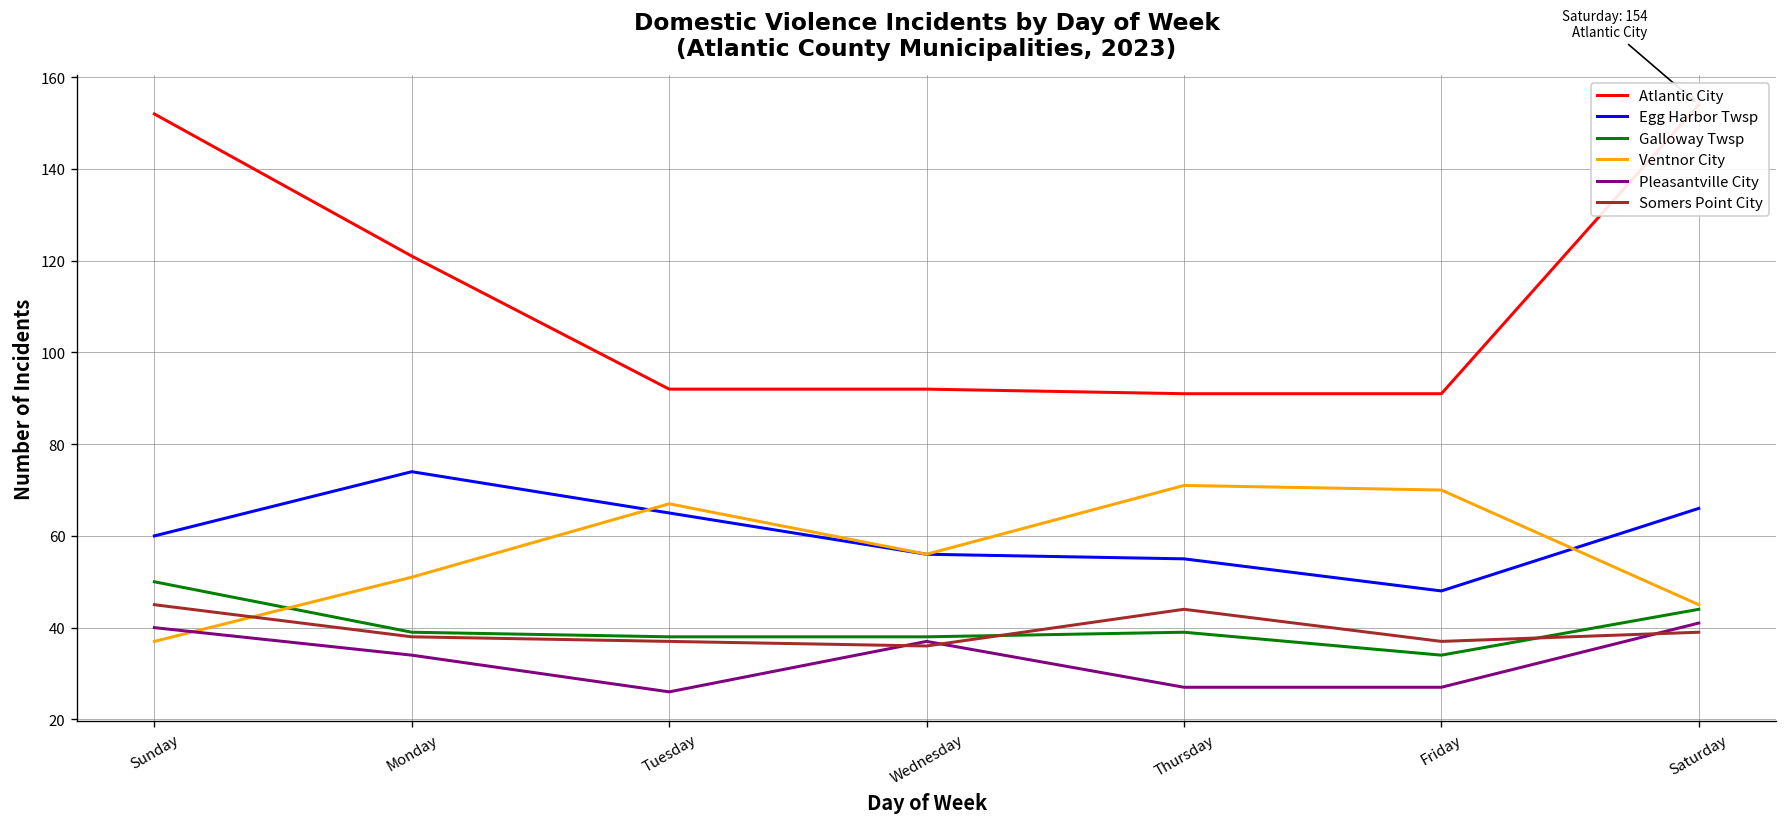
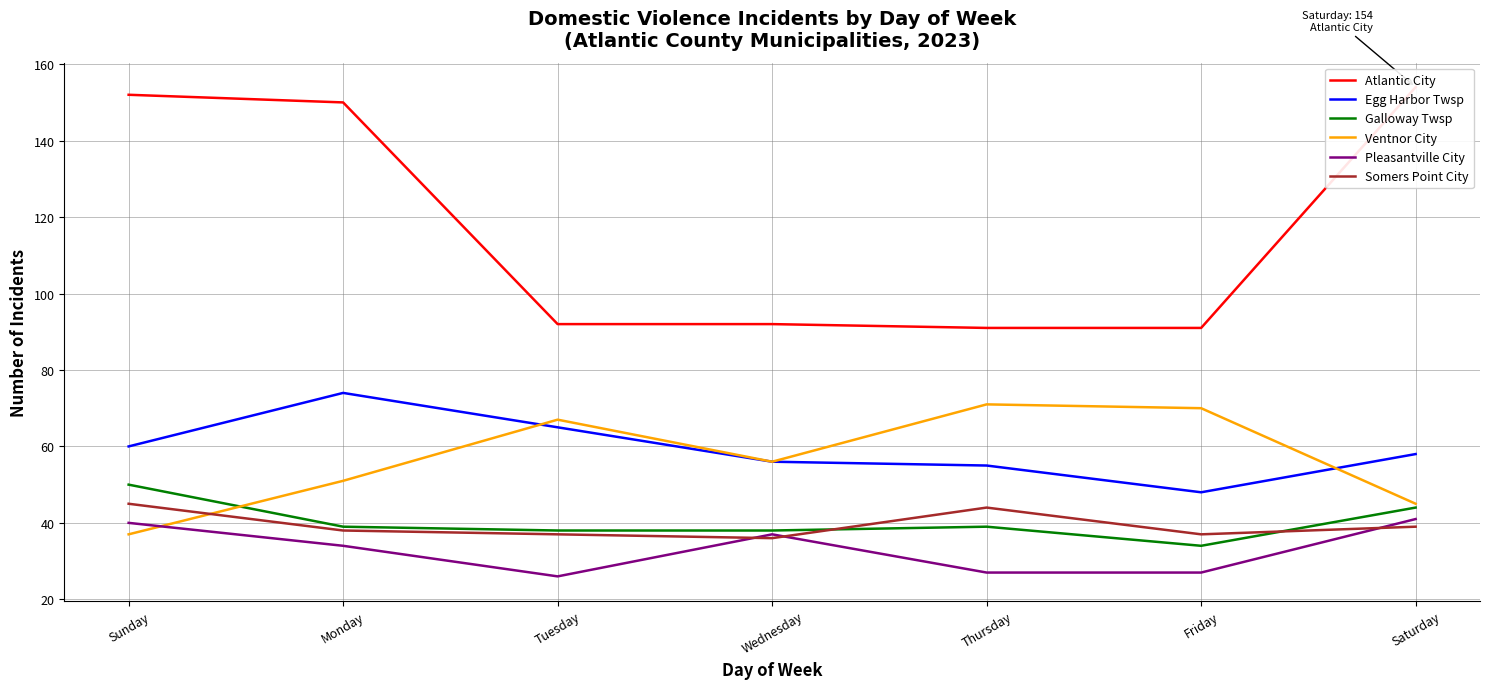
Atlantic City, Monday: 121 -> 150
Egg Harbor Twsp, Saturday: 66 -> 58
